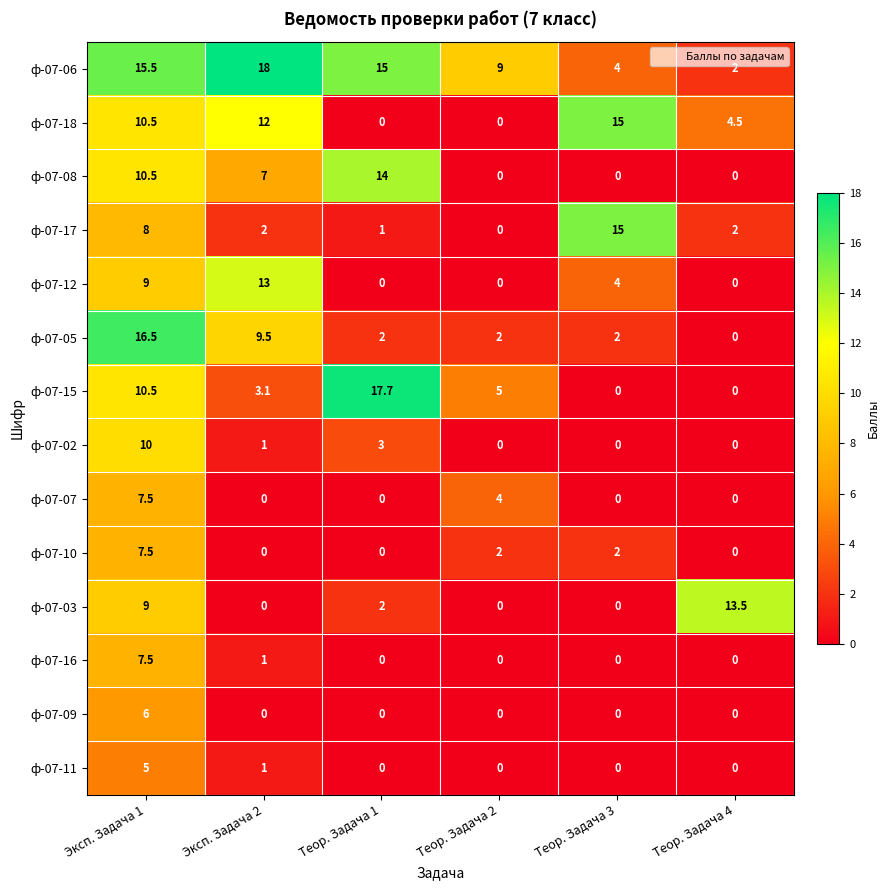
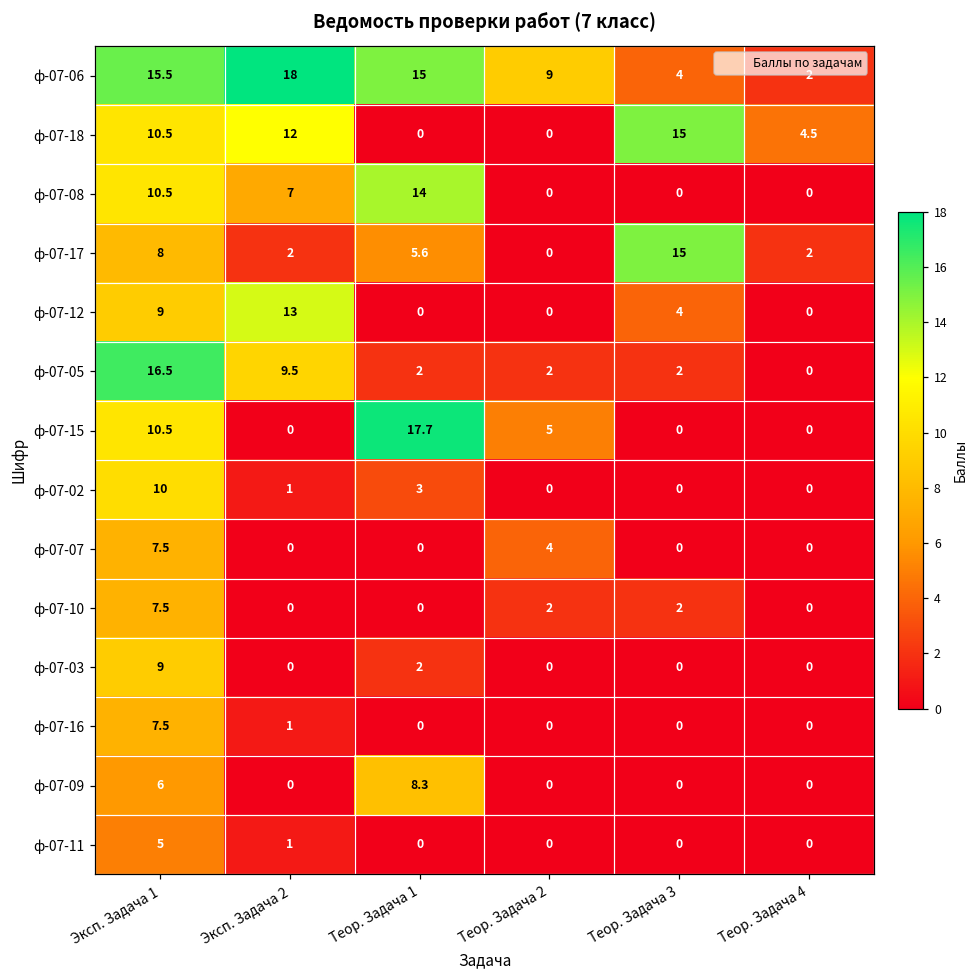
ф-07-17, Теор. Задача 1: 1 -> 5.6
ф-07-15, Эксп. Задача 2: 3.1 -> 0
ф-07-03, Теор. Задача 4: 13.5 -> 0
ф-07-09, Теор. Задача 1: 0 -> 8.3
